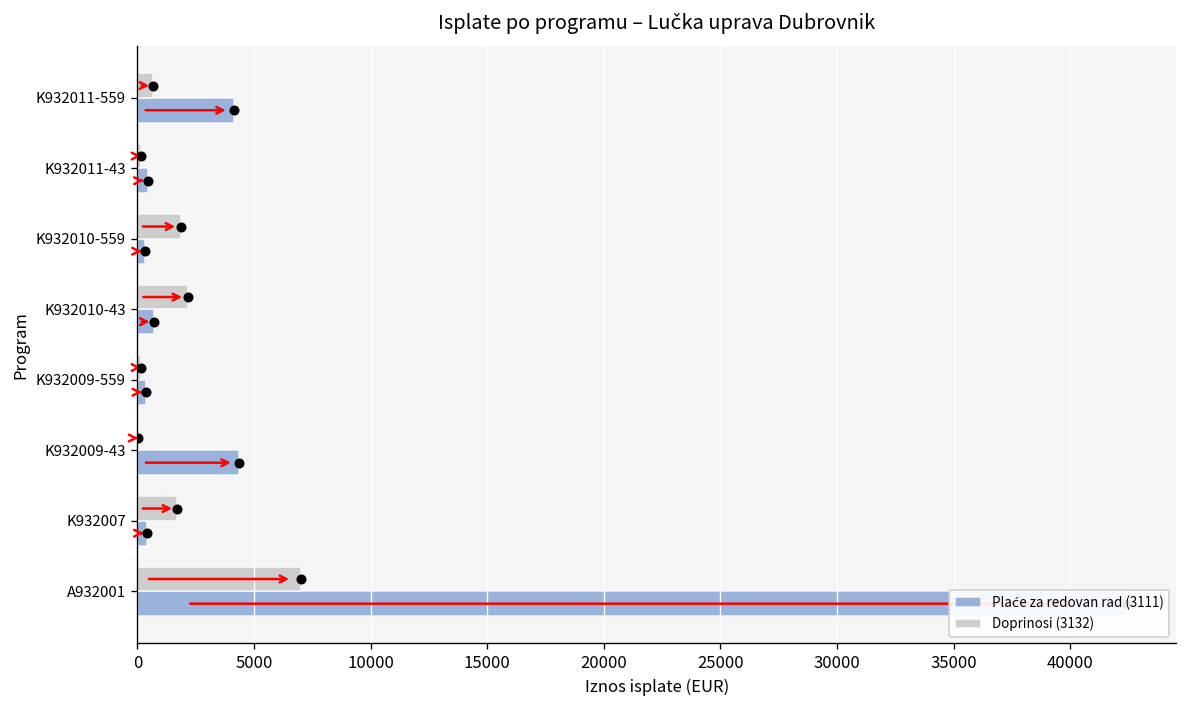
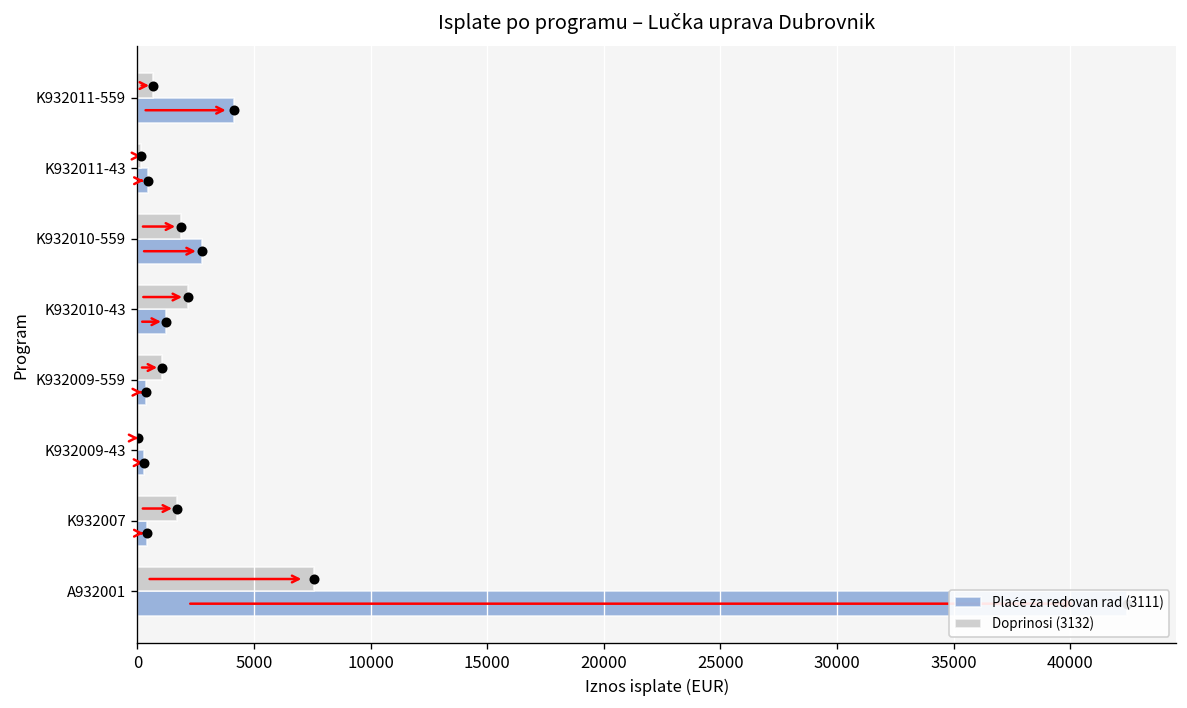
Plaće za redovan rad (3111), K932010-559: 300 -> 2800
Plaće za redovan rad (3111), K932010-43: 700 -> 1200
Doprinosi (3132), K932009-559: 200 -> 1000
Plaće za redovan rad (3111), K932009-43: 4400 -> 300
Doprinosi (3132), A932001: 7000 -> 7600
